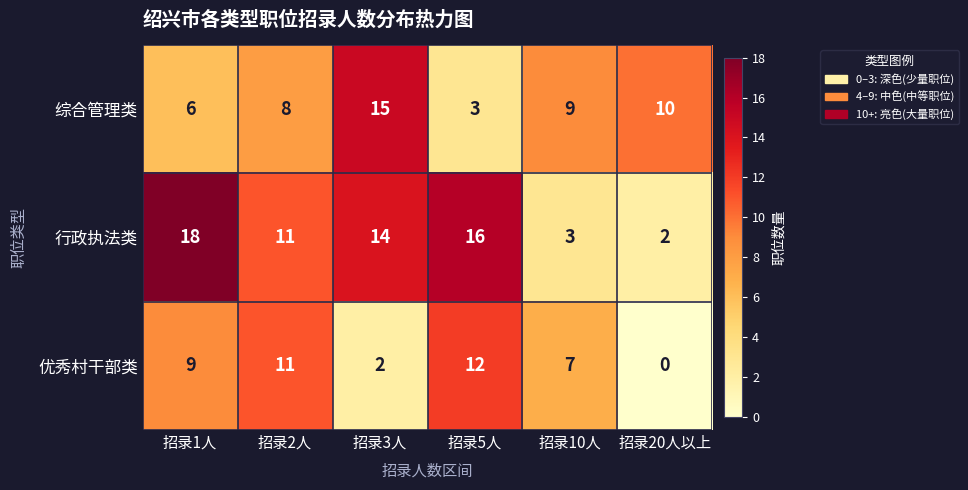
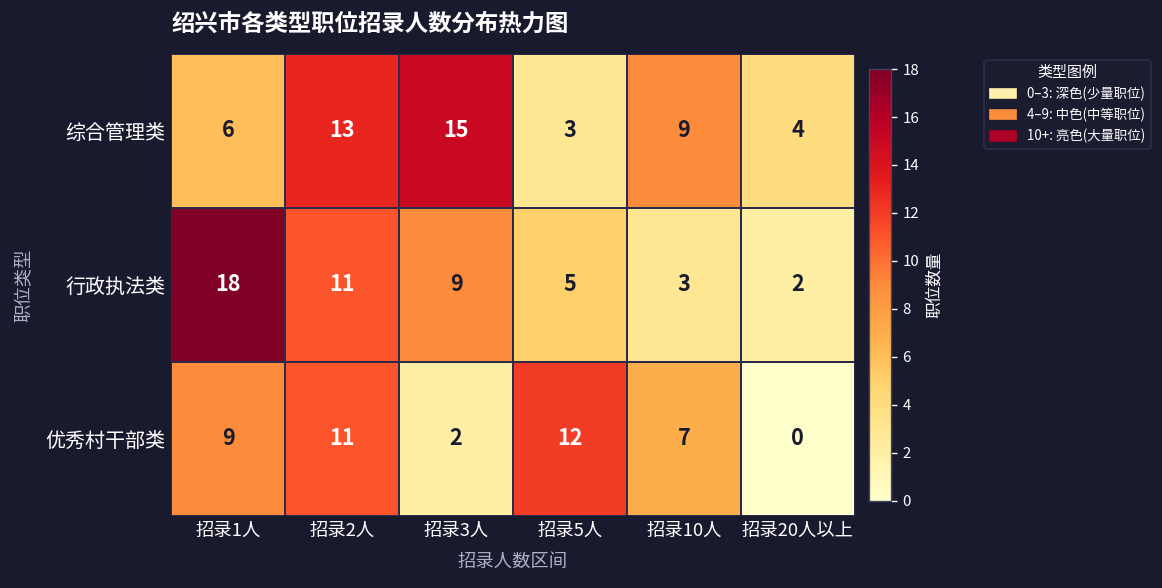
综合管理类, 招录2人: 8 -> 13
综合管理类, 招录20人以上: 10 -> 4
行政执法类, 招录3人: 14 -> 9
行政执法类, 招录5人: 16 -> 5
